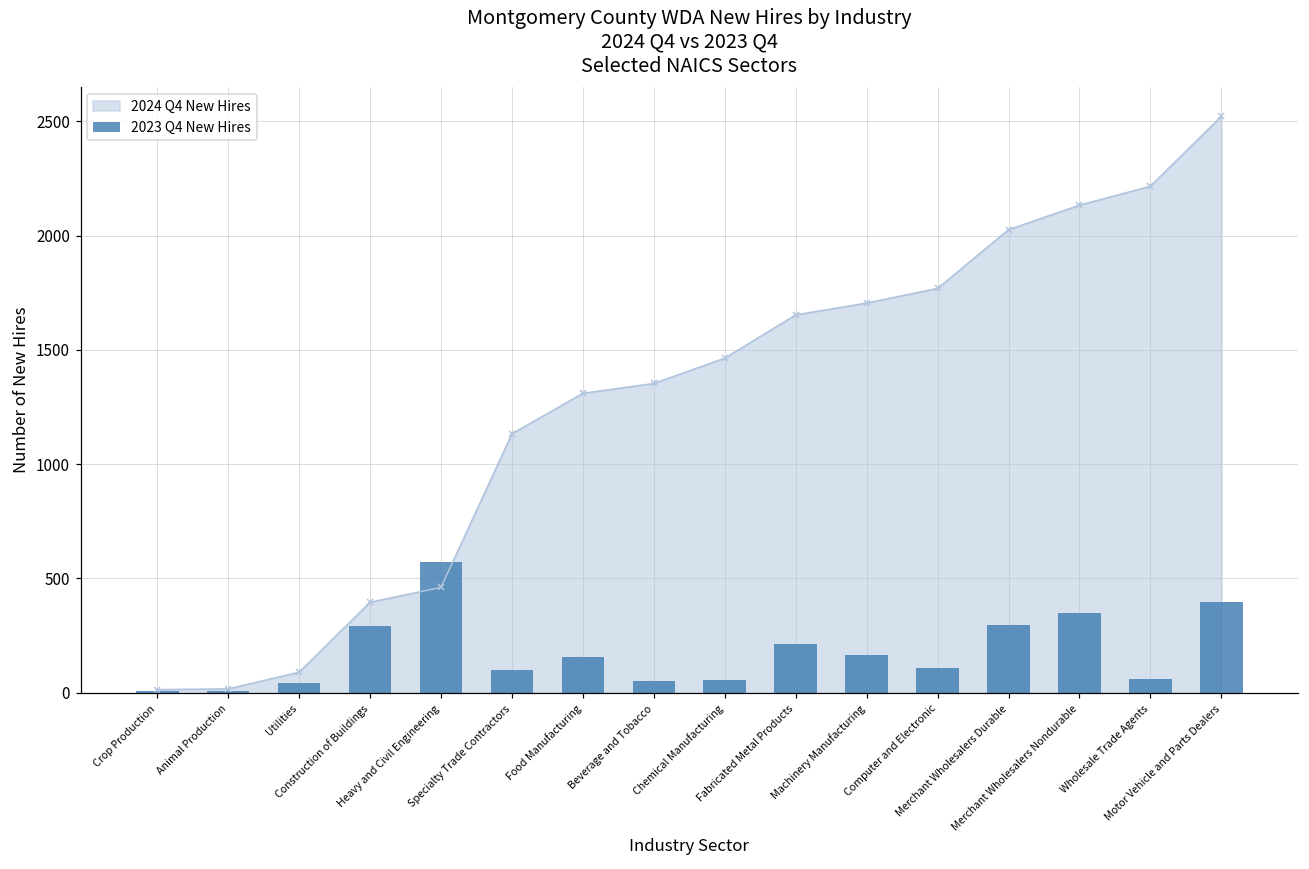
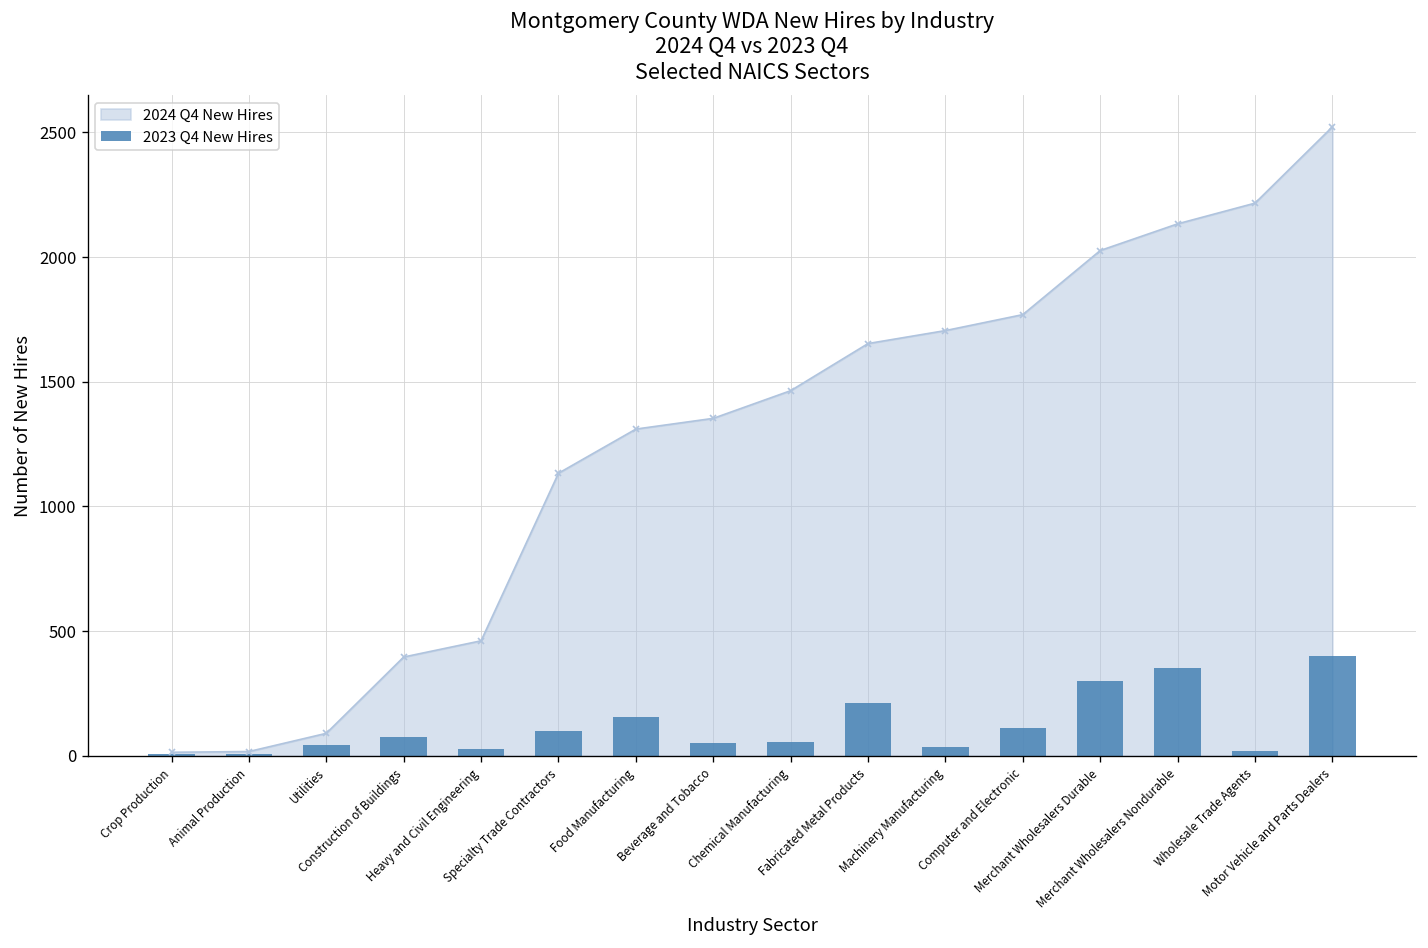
2023 Q4 New Hires, Construction of Buildings: 290 -> 80
2023 Q4 New Hires, Heavy and Civil Engineering: 570 -> 30
2023 Q4 New Hires, Machinery Manufacturing: 170 -> 40
2023 Q4 New Hires, Wholesale Trade Agents: 60 -> 20
